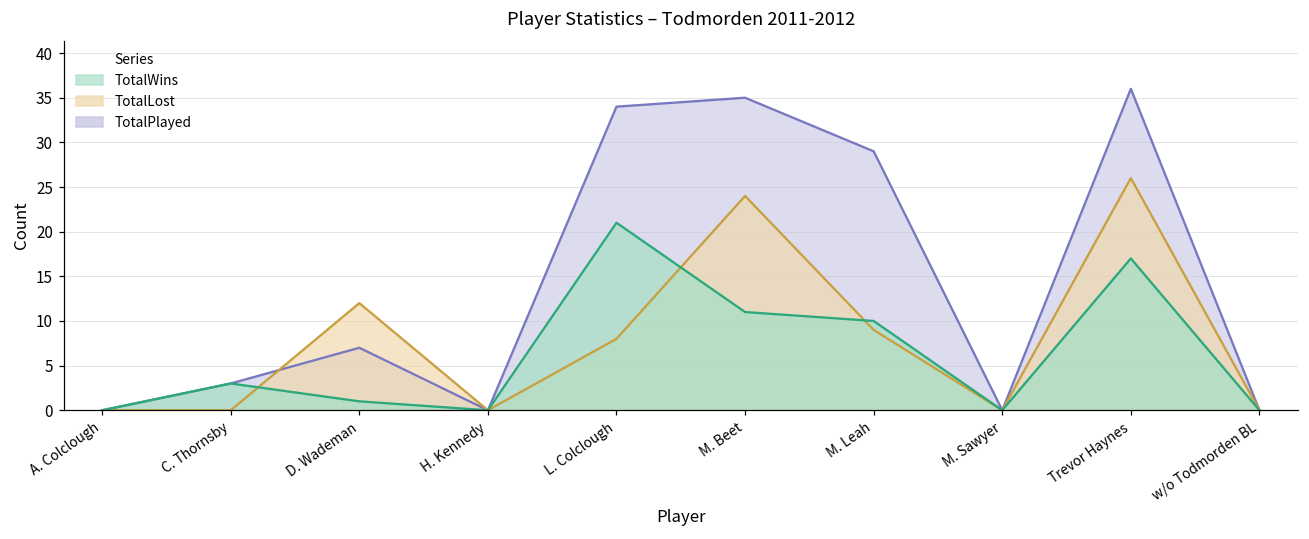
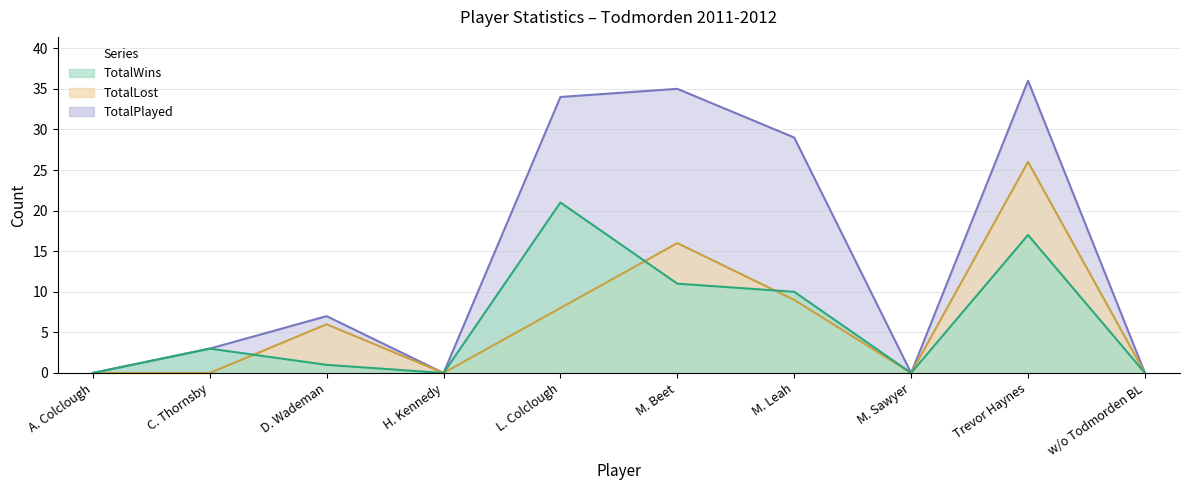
TotalLost, D. Wademan: 12 -> 6
TotalLost, M. Beet: 24 -> 16
